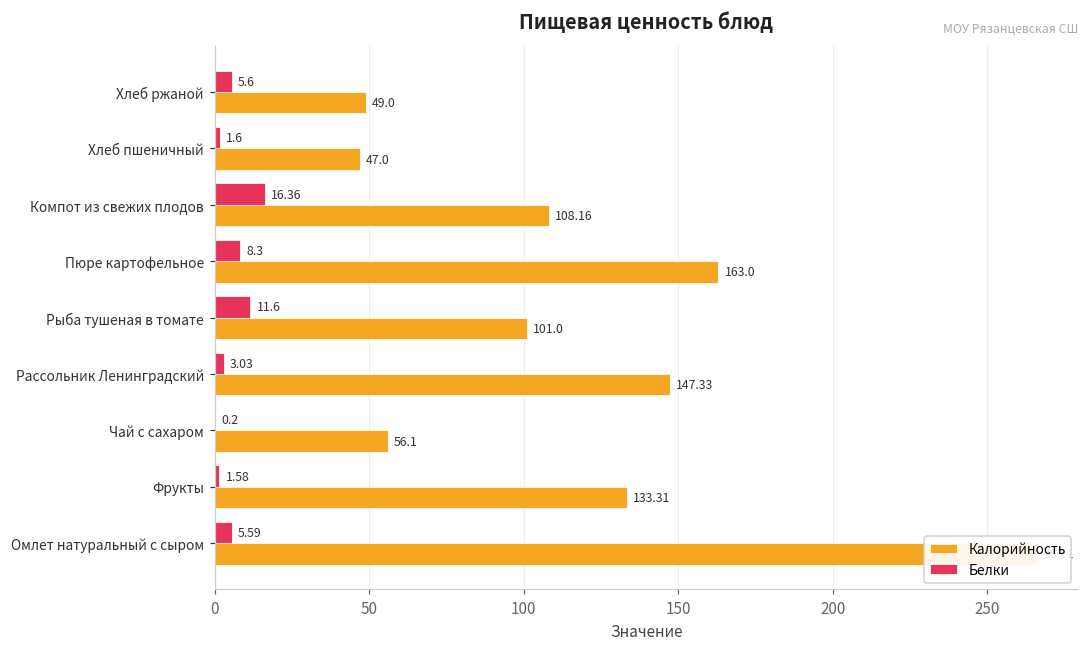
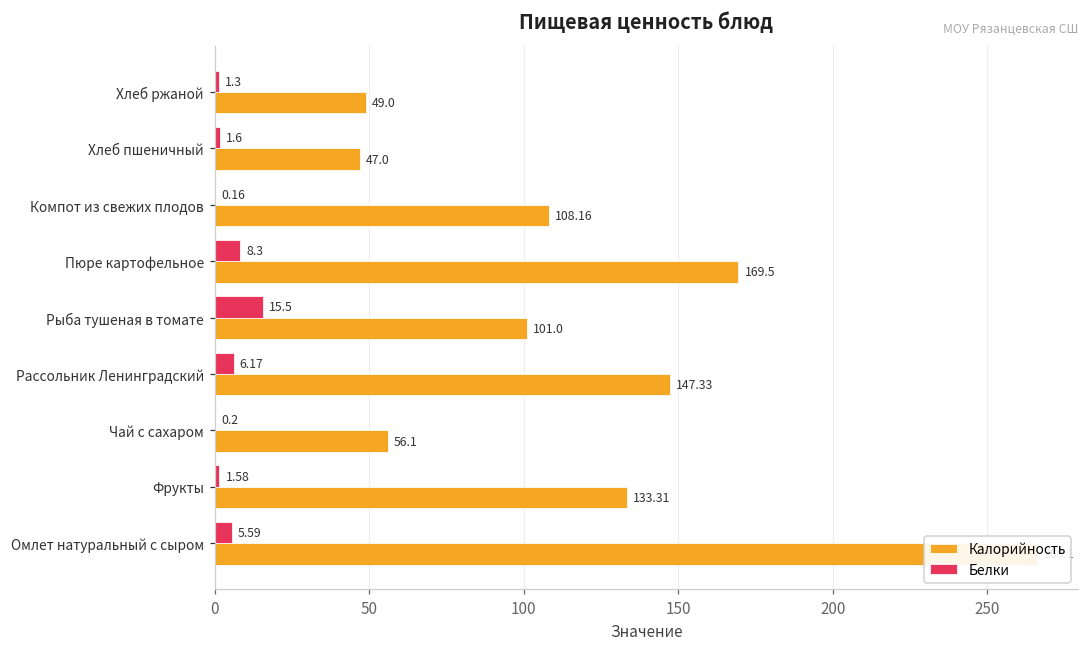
Белки, Хлеб ржаной: 5.6 -> 1.3
Белки, Компот из свежих плодов: 16.36 -> 0.16
Калорийность, Пюре картофельное: 163.0 -> 169.5
Белки, Рыба тушеная в томате: 11.6 -> 15.5
Белки, Рассольник Ленинградский: 3.03 -> 6.17
